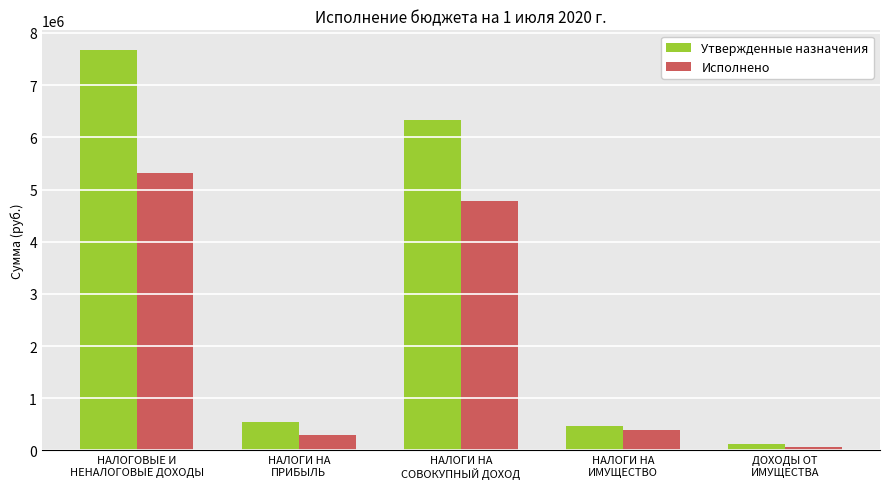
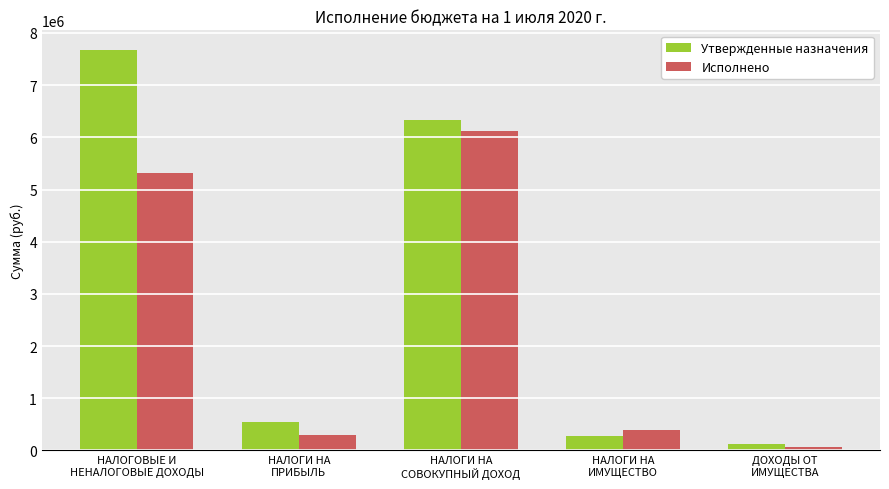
Исполнено, НАЛОГИ НА СОВОКУПНЫЙ ДОХОД: 4800000 -> 6100000
Утвержденные назначения, НАЛОГИ НА ИМУЩЕСТВО: 500000 -> 300000
